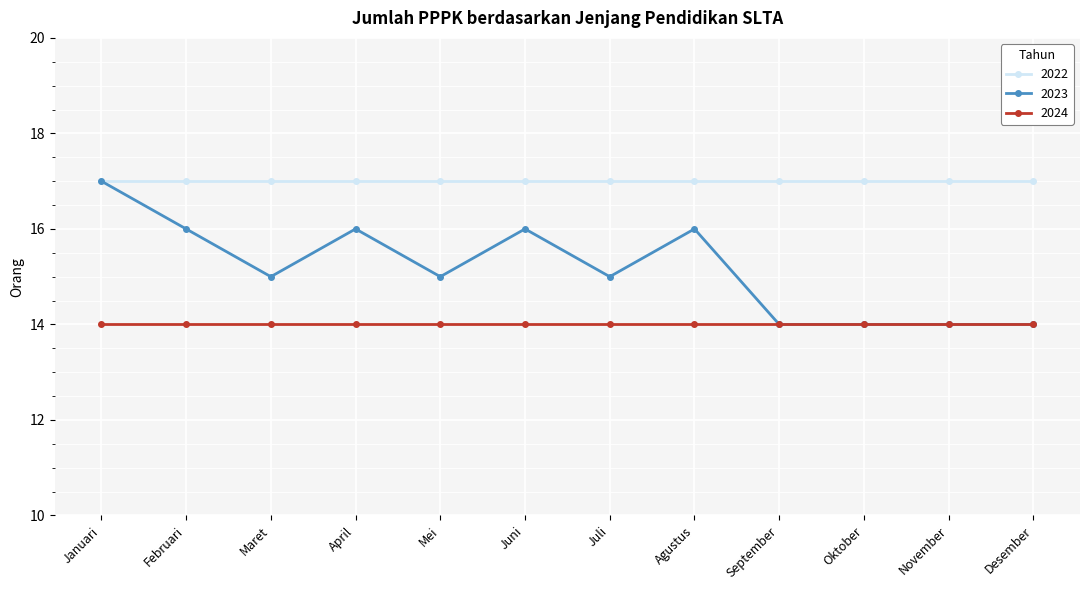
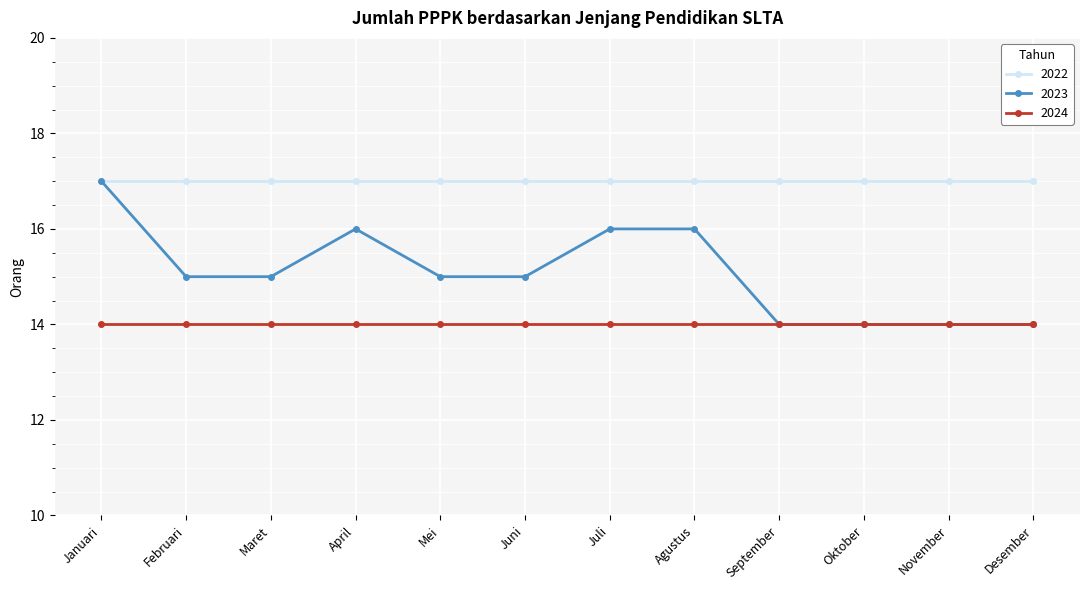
2023, Februari: 16 -> 15
2023, Juni: 16 -> 15
2023, Juli: 15 -> 16
